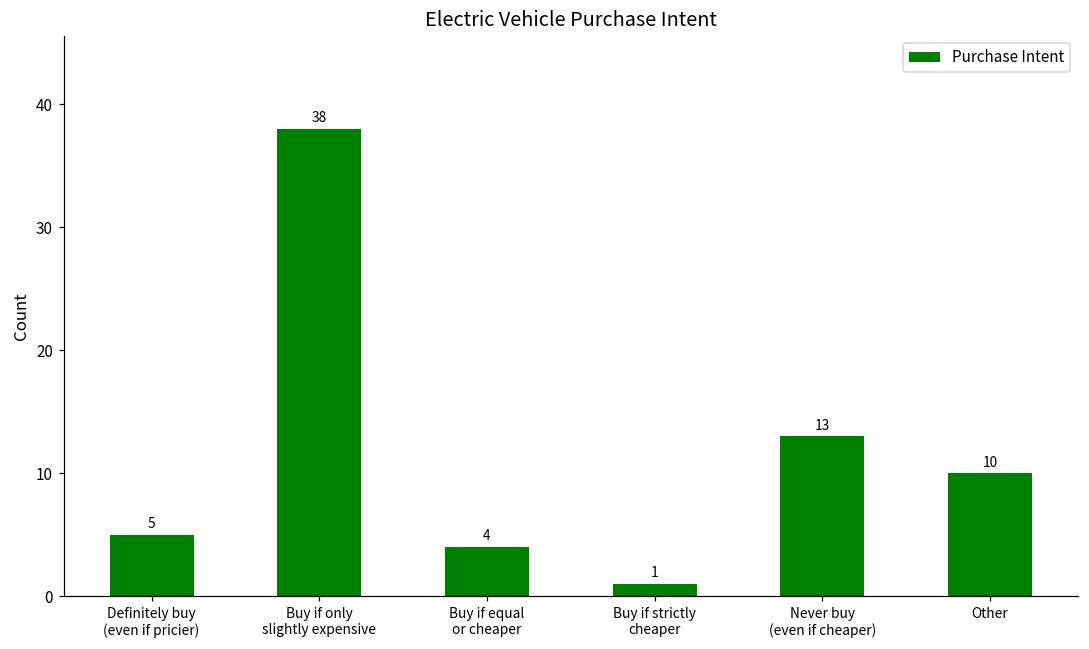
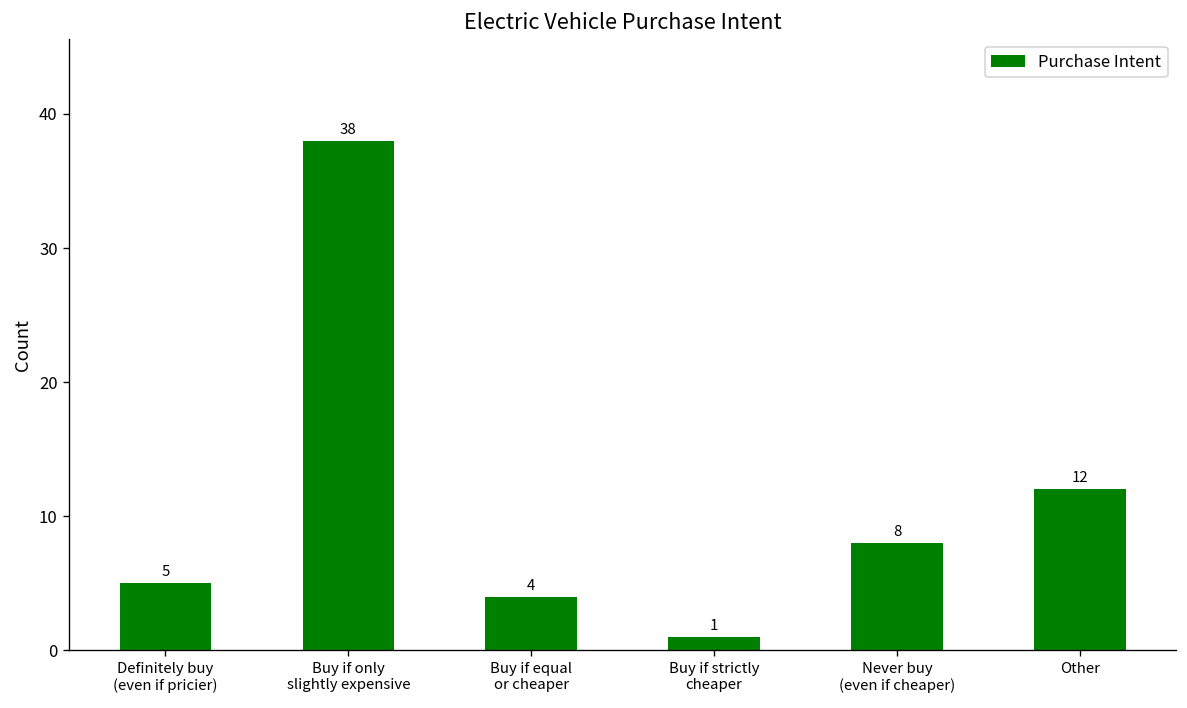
Never buy (even if cheaper): 13 -> 8
Other: 10 -> 12
